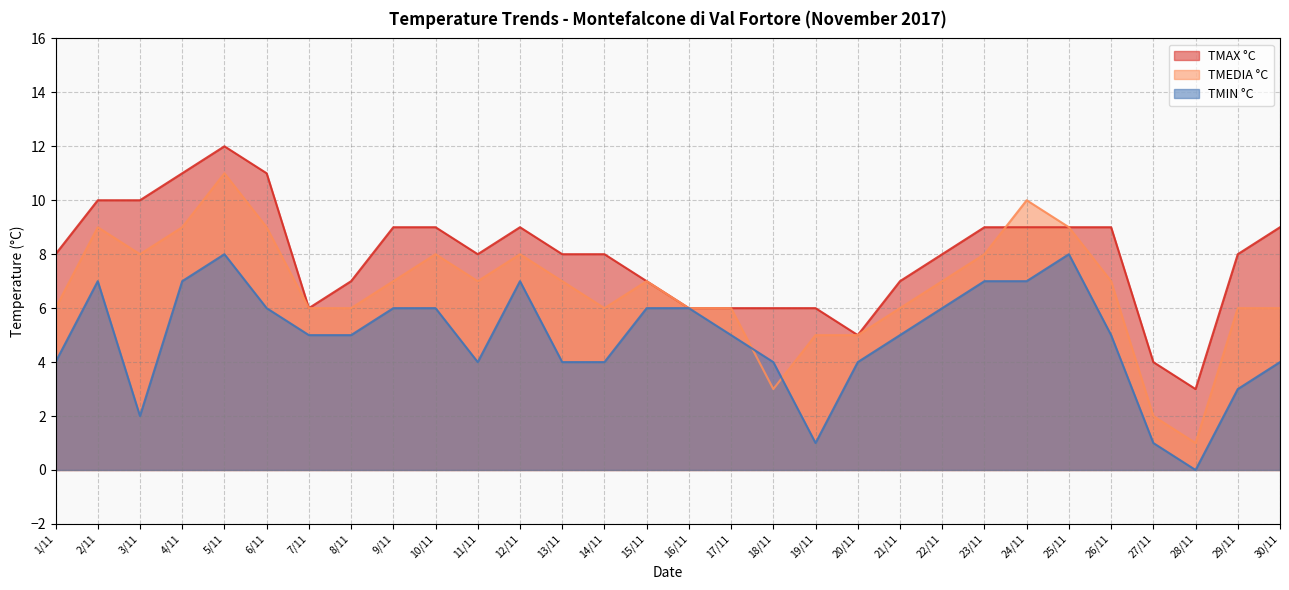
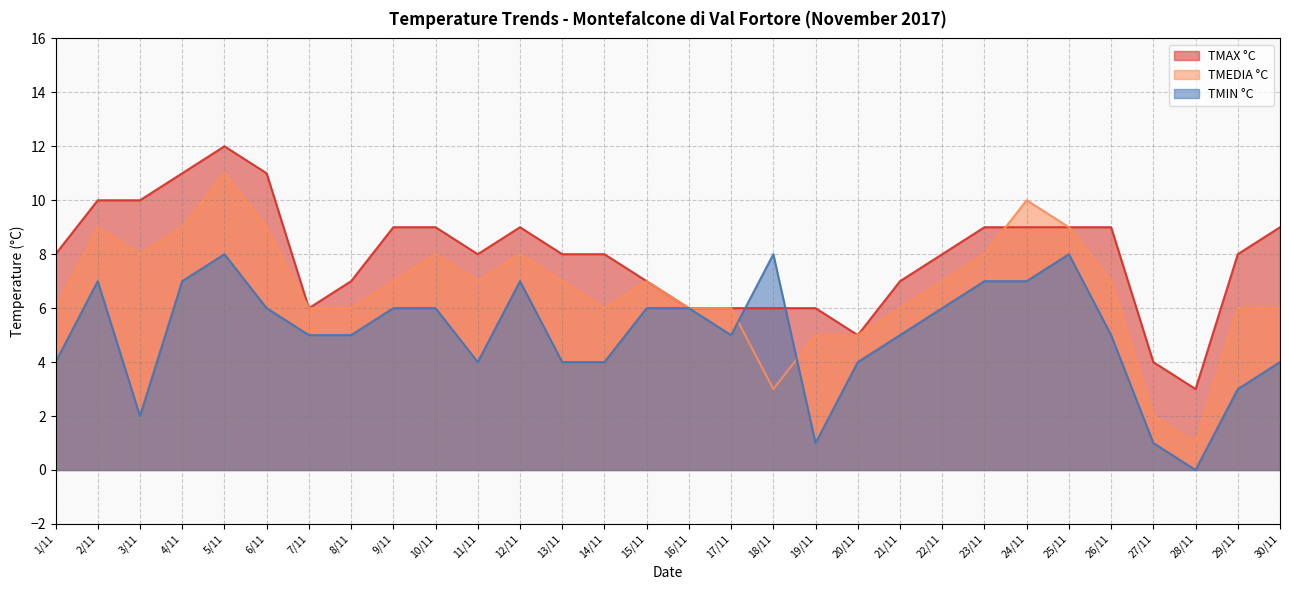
TMIN °C, 18/11: 4 -> 8
